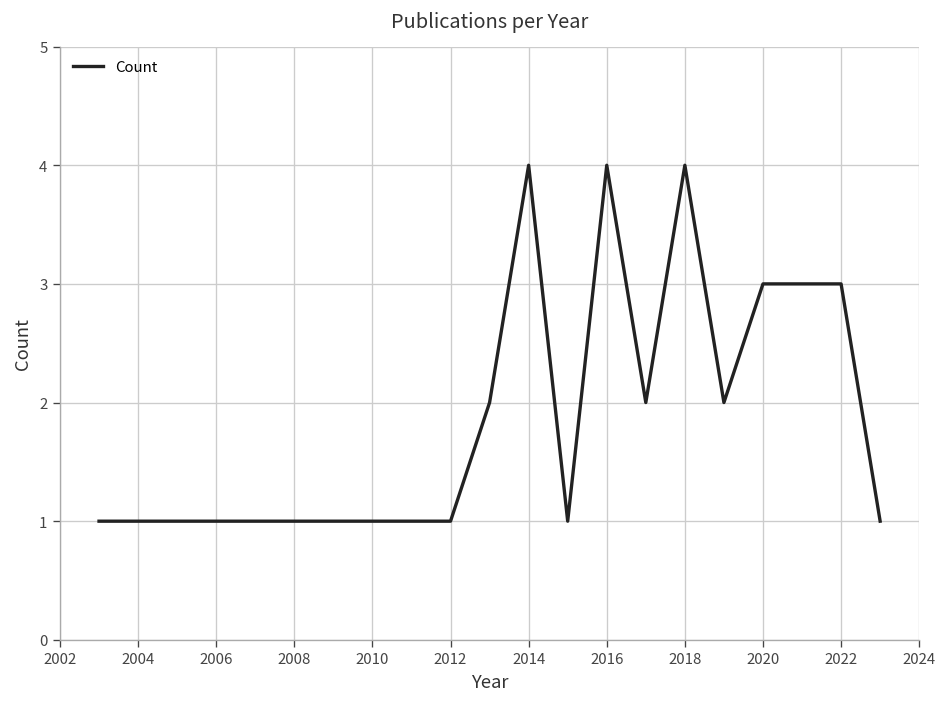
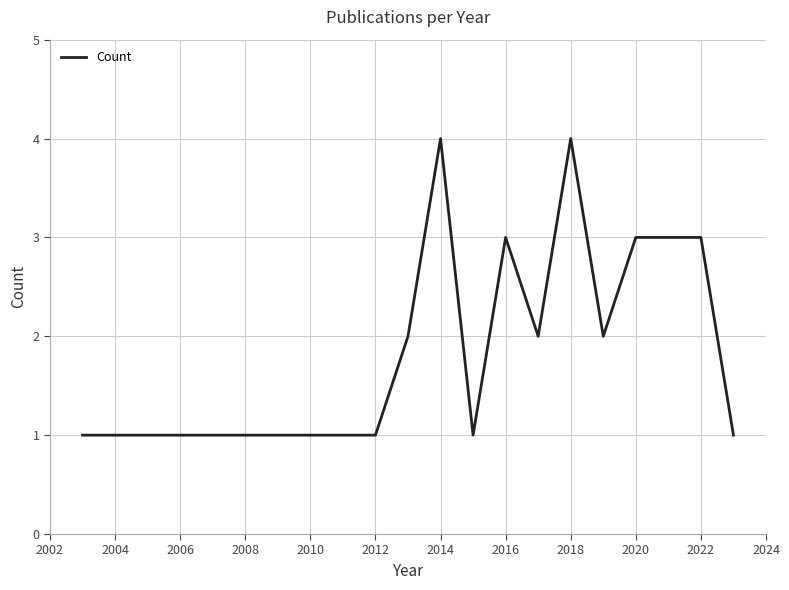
2016: 4 -> 3
